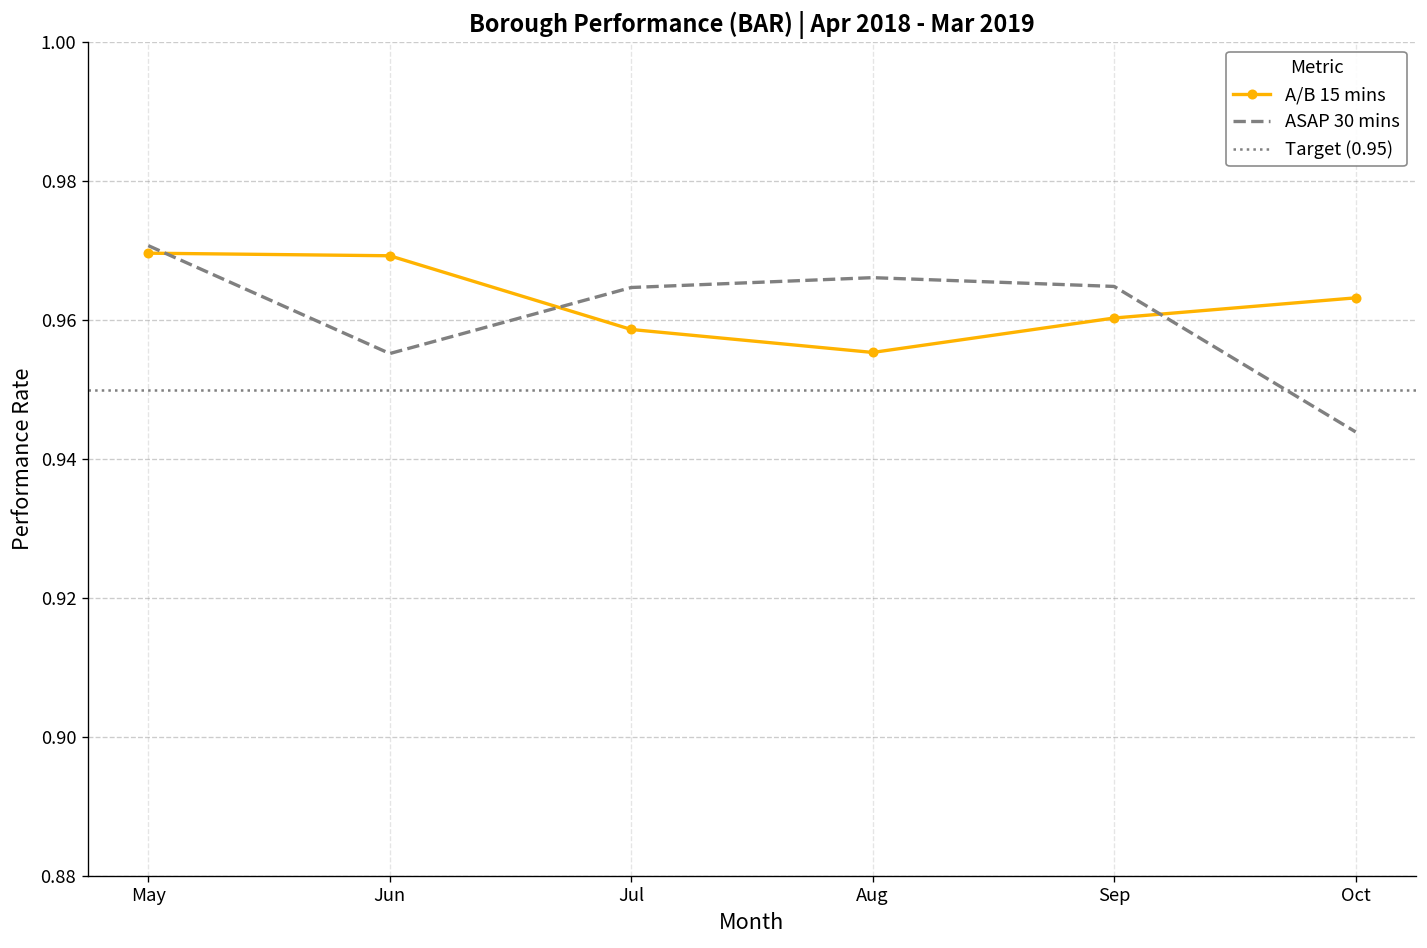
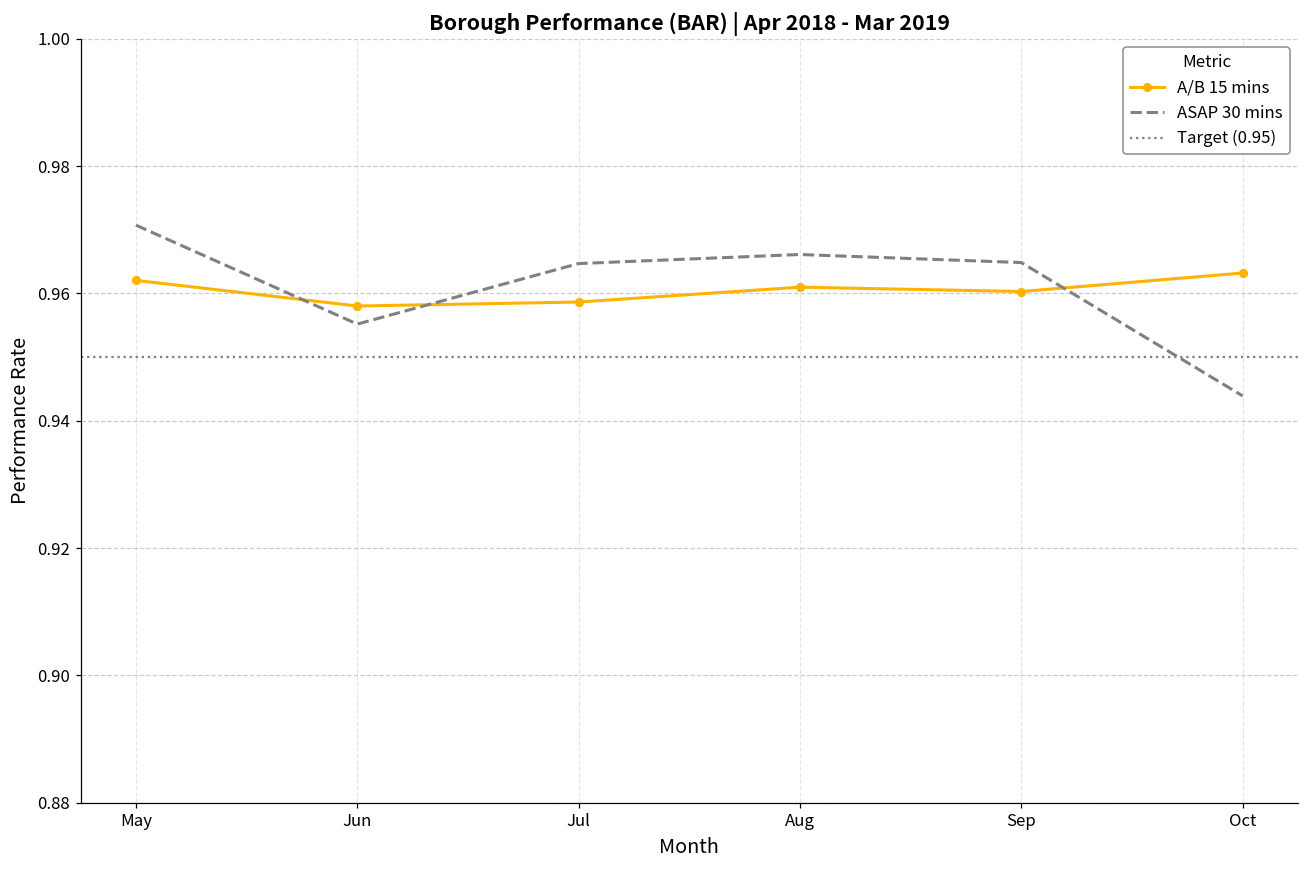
A/B 15 mins, May: 0.970 -> 0.962
A/B 15 mins, Jun: 0.969 -> 0.958
A/B 15 mins, Aug: 0.955 -> 0.961
